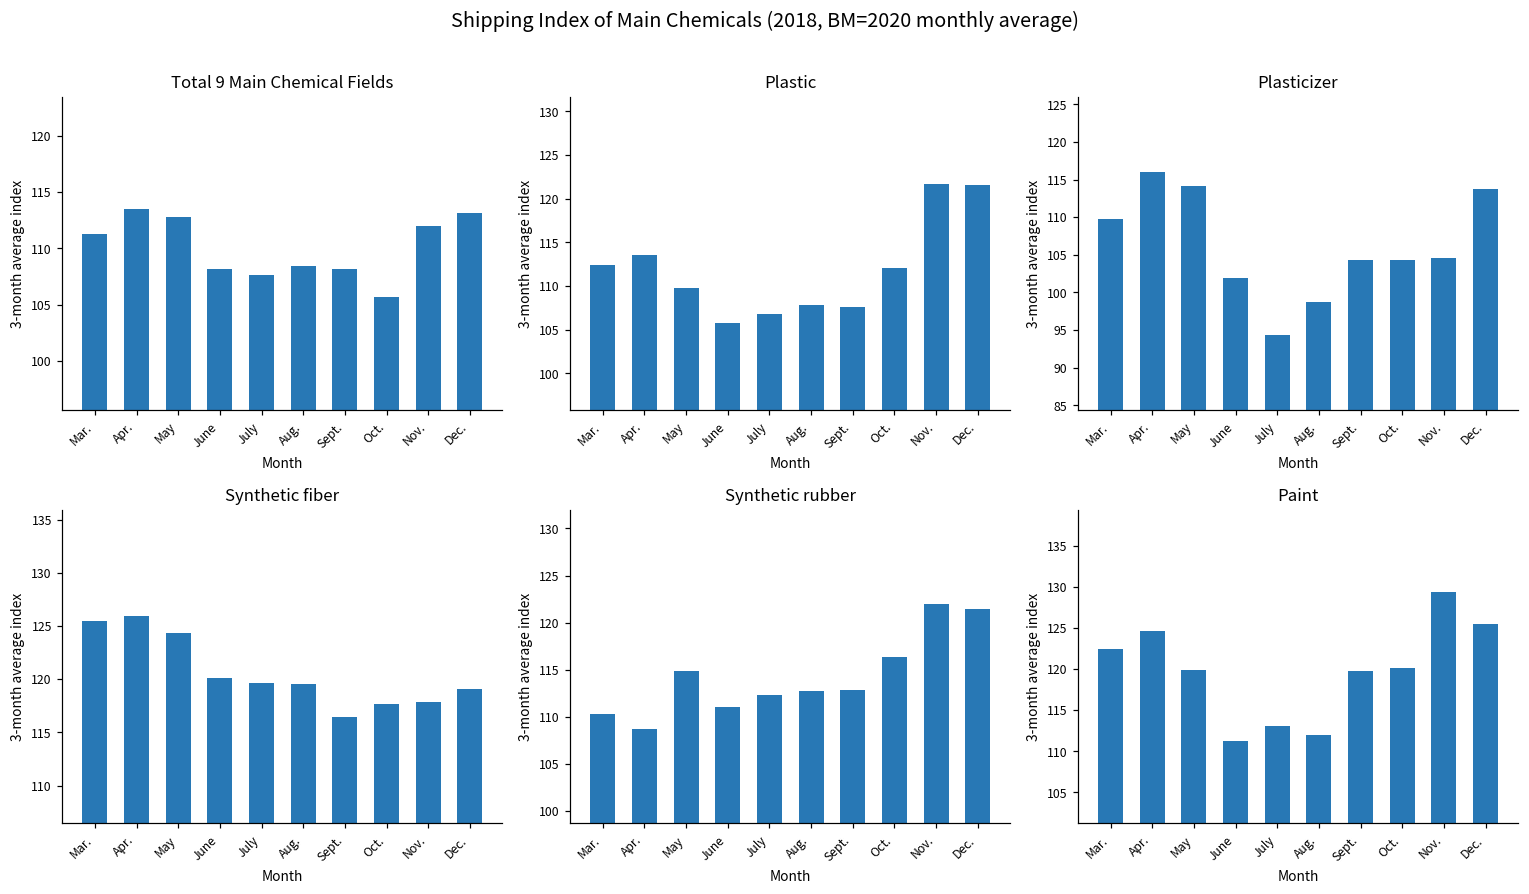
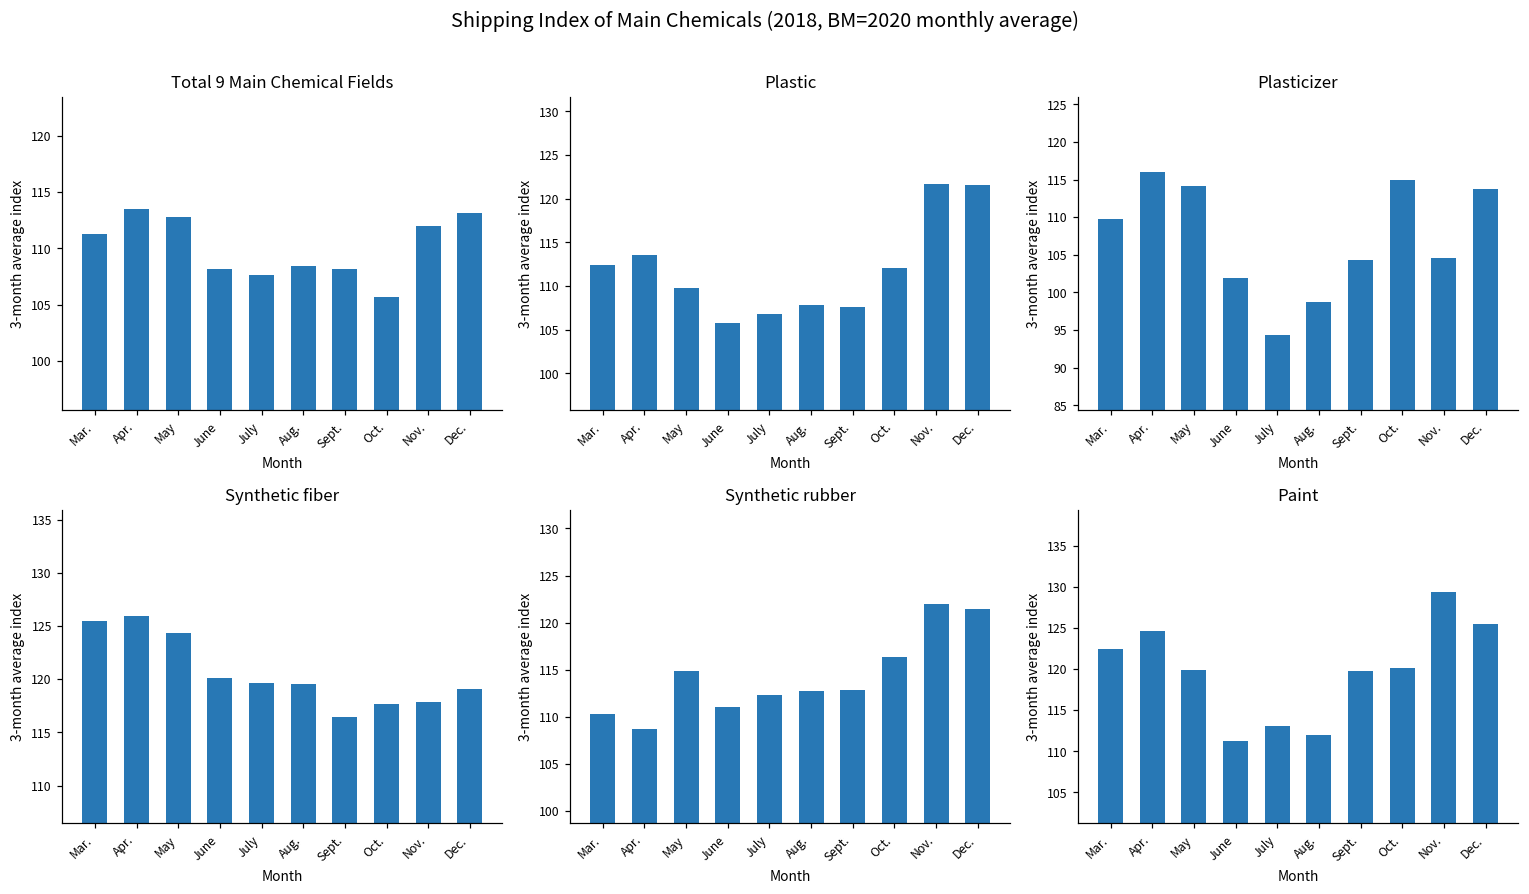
Plasticizer, Oct.: 104 -> 115
